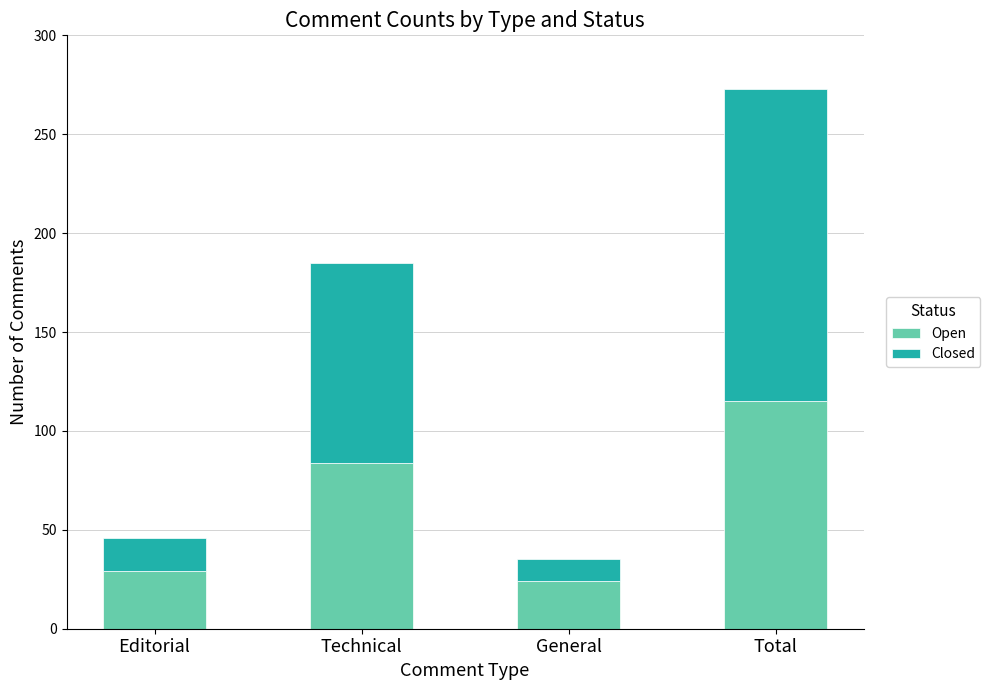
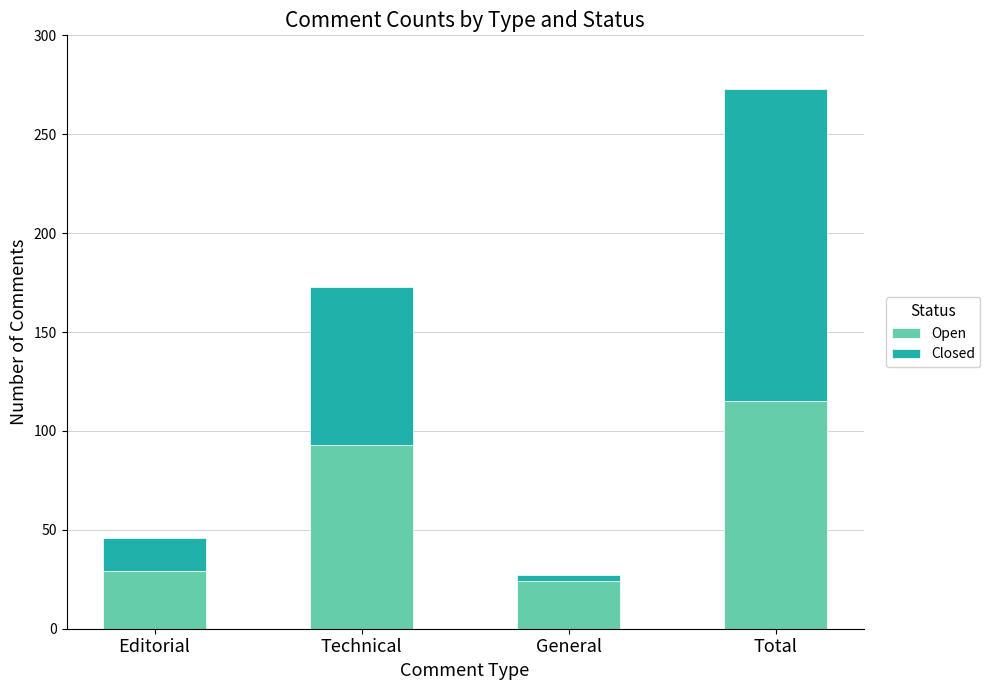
Open, Technical: 84 -> 93
Closed, Technical: 101 -> 80
Closed, General: 11 -> 3
